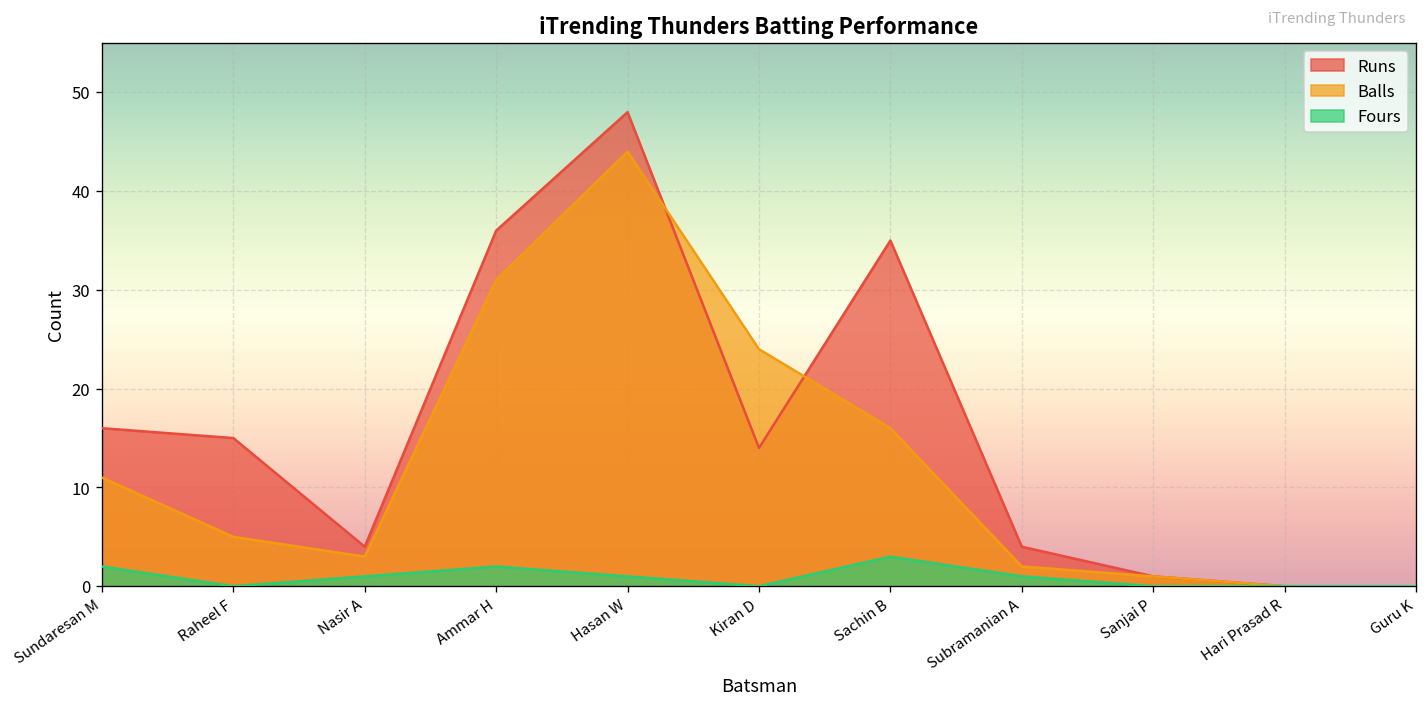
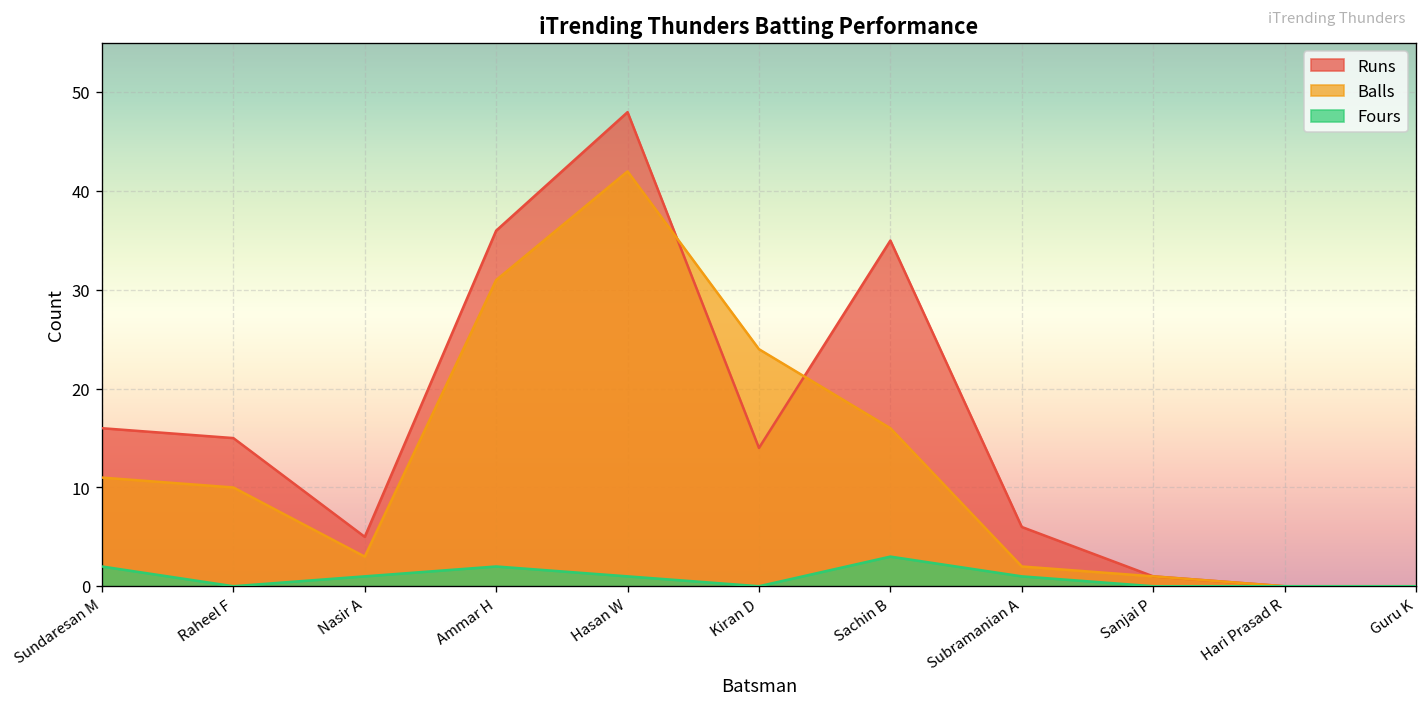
Balls, Raheel F: 5 -> 10
Runs, Nasir A: 4 -> 5
Balls, Hasan W: 44 -> 42
Runs, Subramanian A: 4 -> 6
